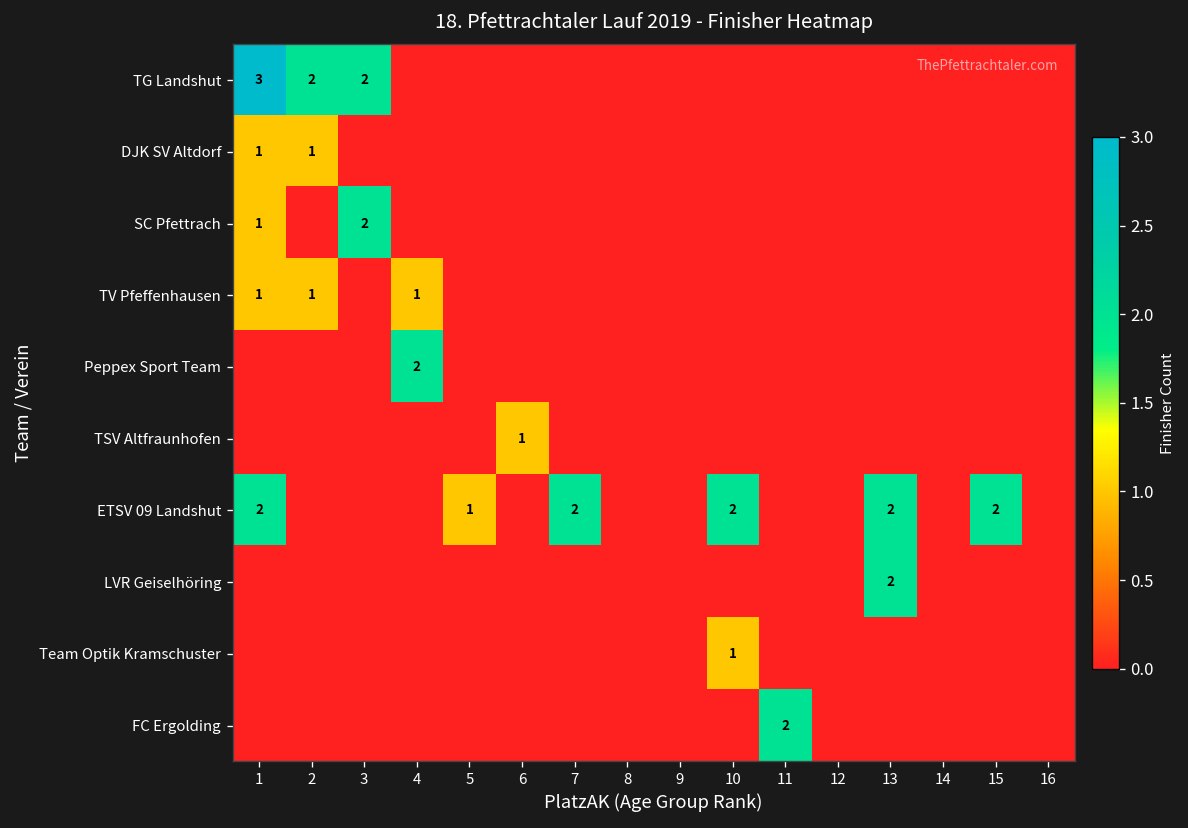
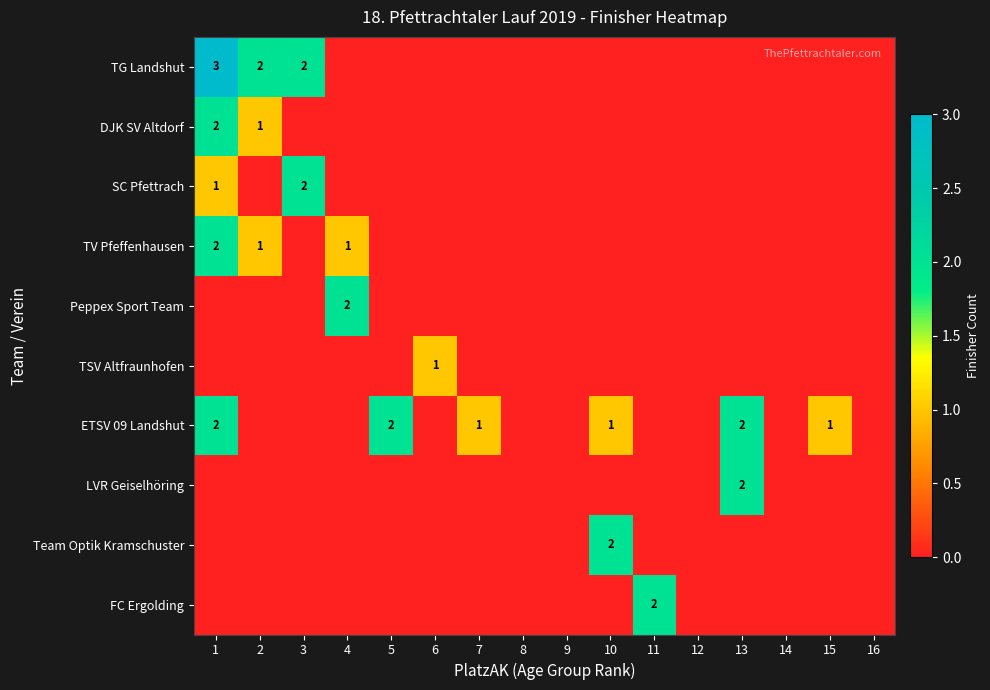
DJK SV Altdorf, 1: 1 -> 2
TV Pfeffenhausen, 1: 1 -> 2
ETSV 09 Landshut, 5: 1 -> 2
ETSV 09 Landshut, 7: 2 -> 1
ETSV 09 Landshut, 10: 2 -> 1
ETSV 09 Landshut, 15: 2 -> 1
Team Optik Kramschuster, 10: 1 -> 2
